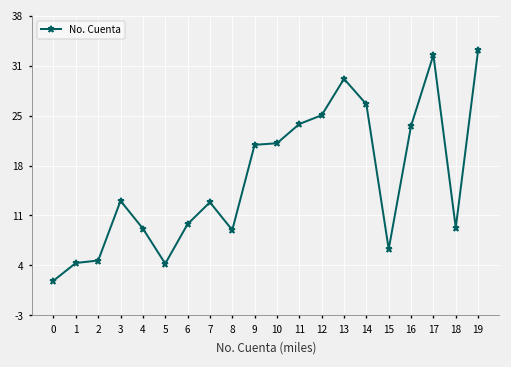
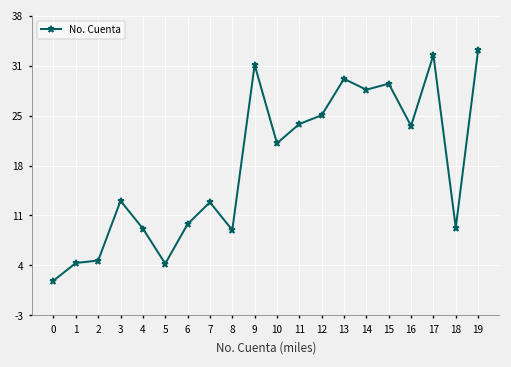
9: 21 -> 32
14: 26 -> 28
15: 6 -> 29
